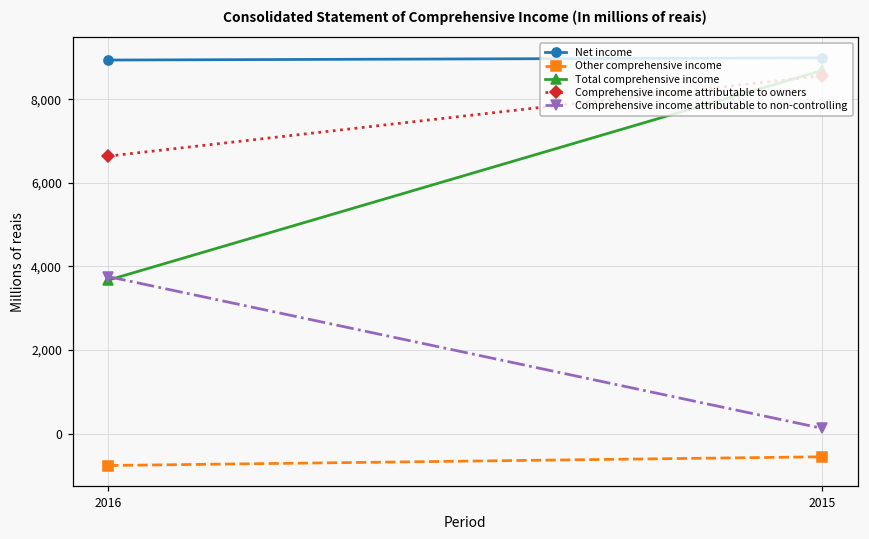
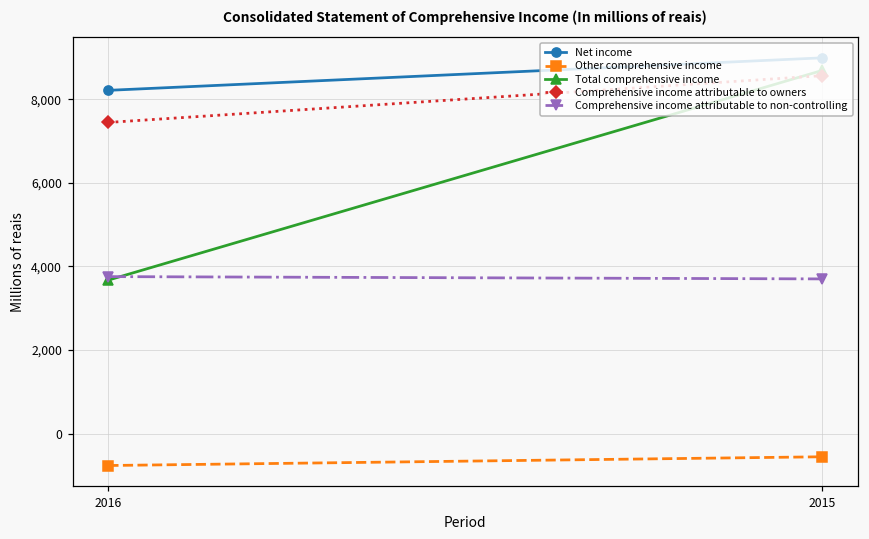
Net income, 2016: 8,900 -> 8,200
Comprehensive income attributable to owners, 2016: 6,600 -> 7,400
Comprehensive income attributable to non-controlling, 2015: 100 -> 3,700
